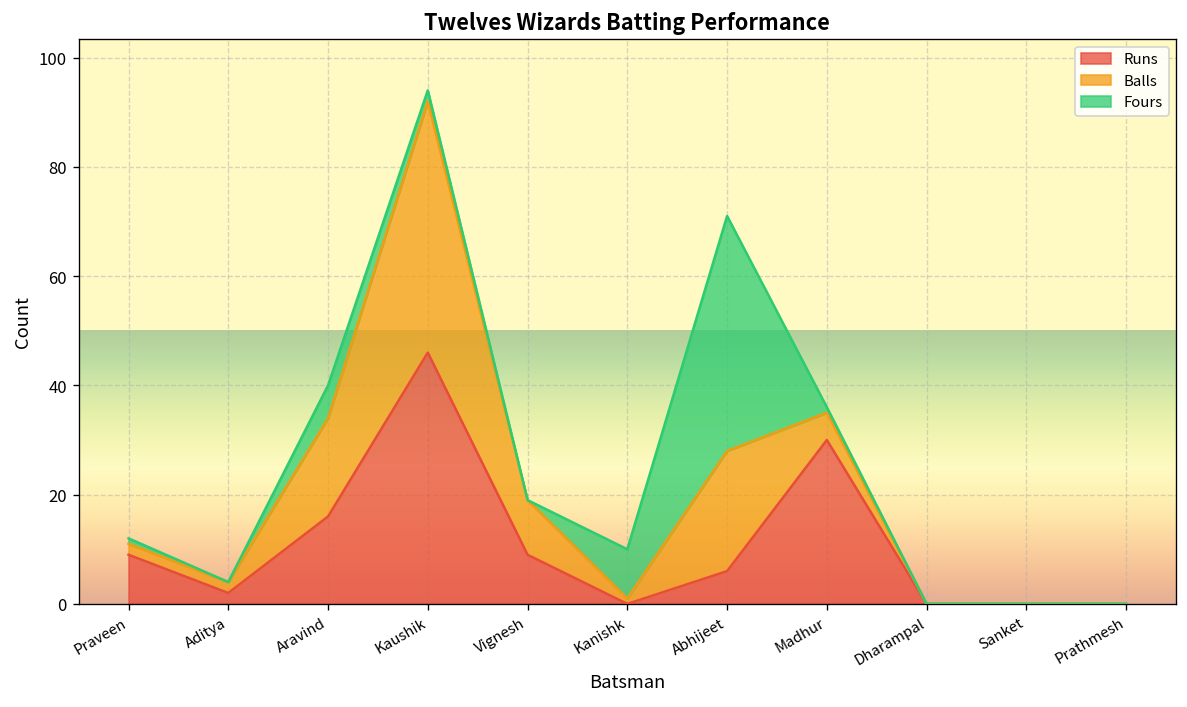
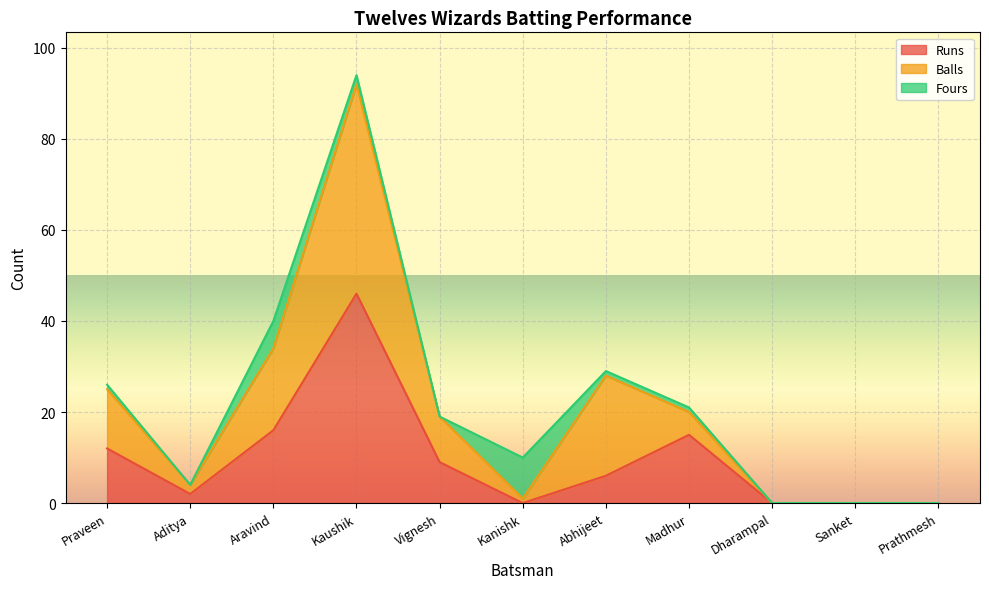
Runs, Praveen: 9 -> 12
Balls, Praveen: 2 -> 13
Fours, Abhijeet: 43 -> 1
Runs, Madhur: 30 -> 15
